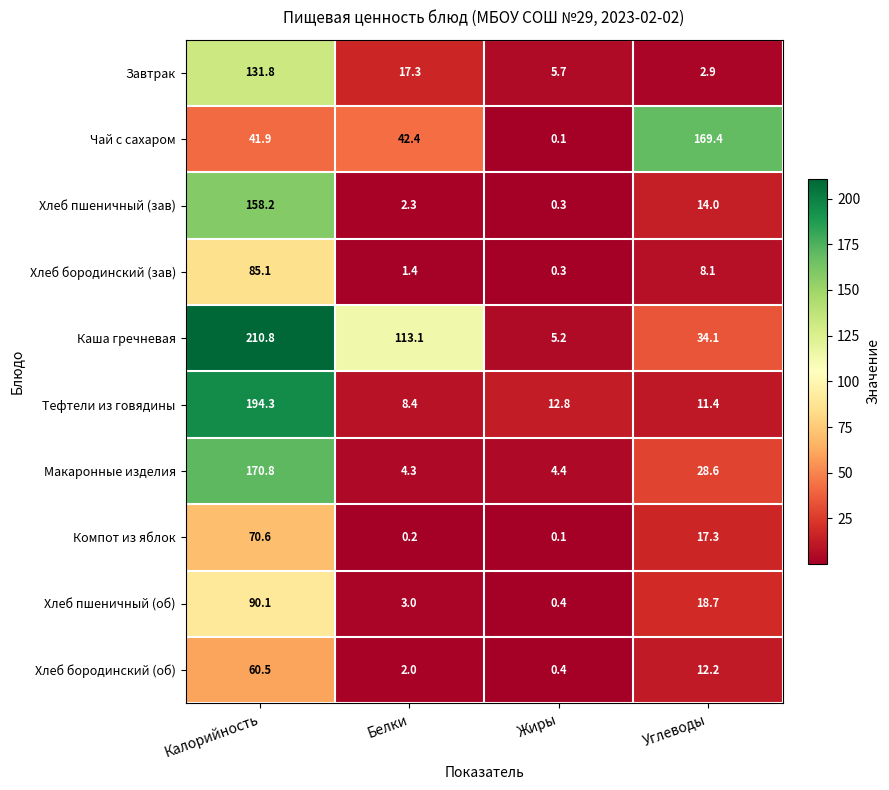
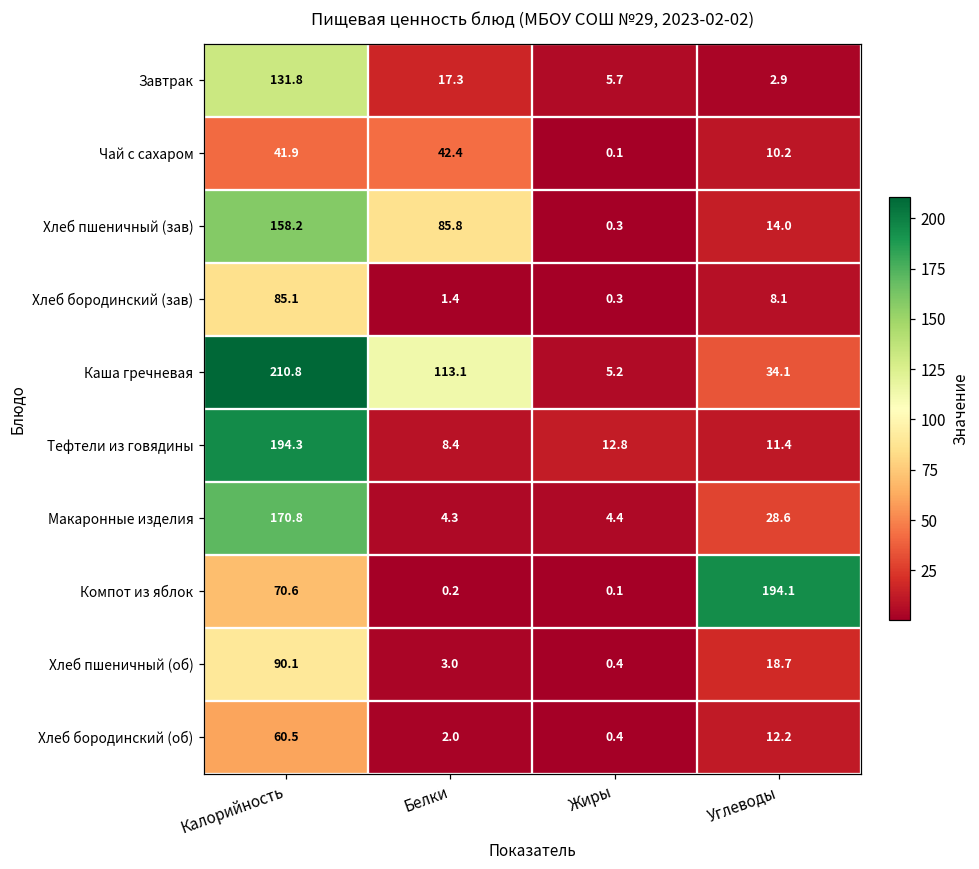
Чай с сахаром, Углеводы: 169.4 -> 10.2
Хлеб пшеничный (зав), Белки: 2.3 -> 85.8
Компот из яблок, Углеводы: 17.3 -> 194.1
